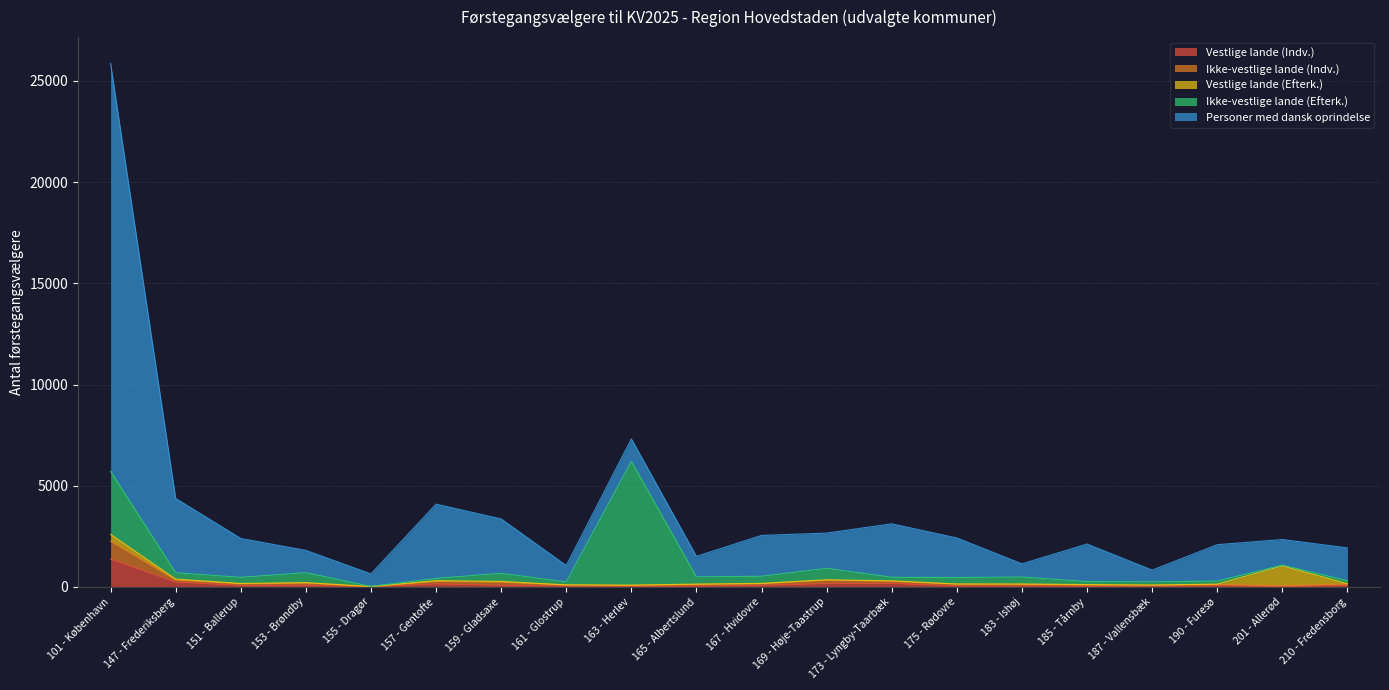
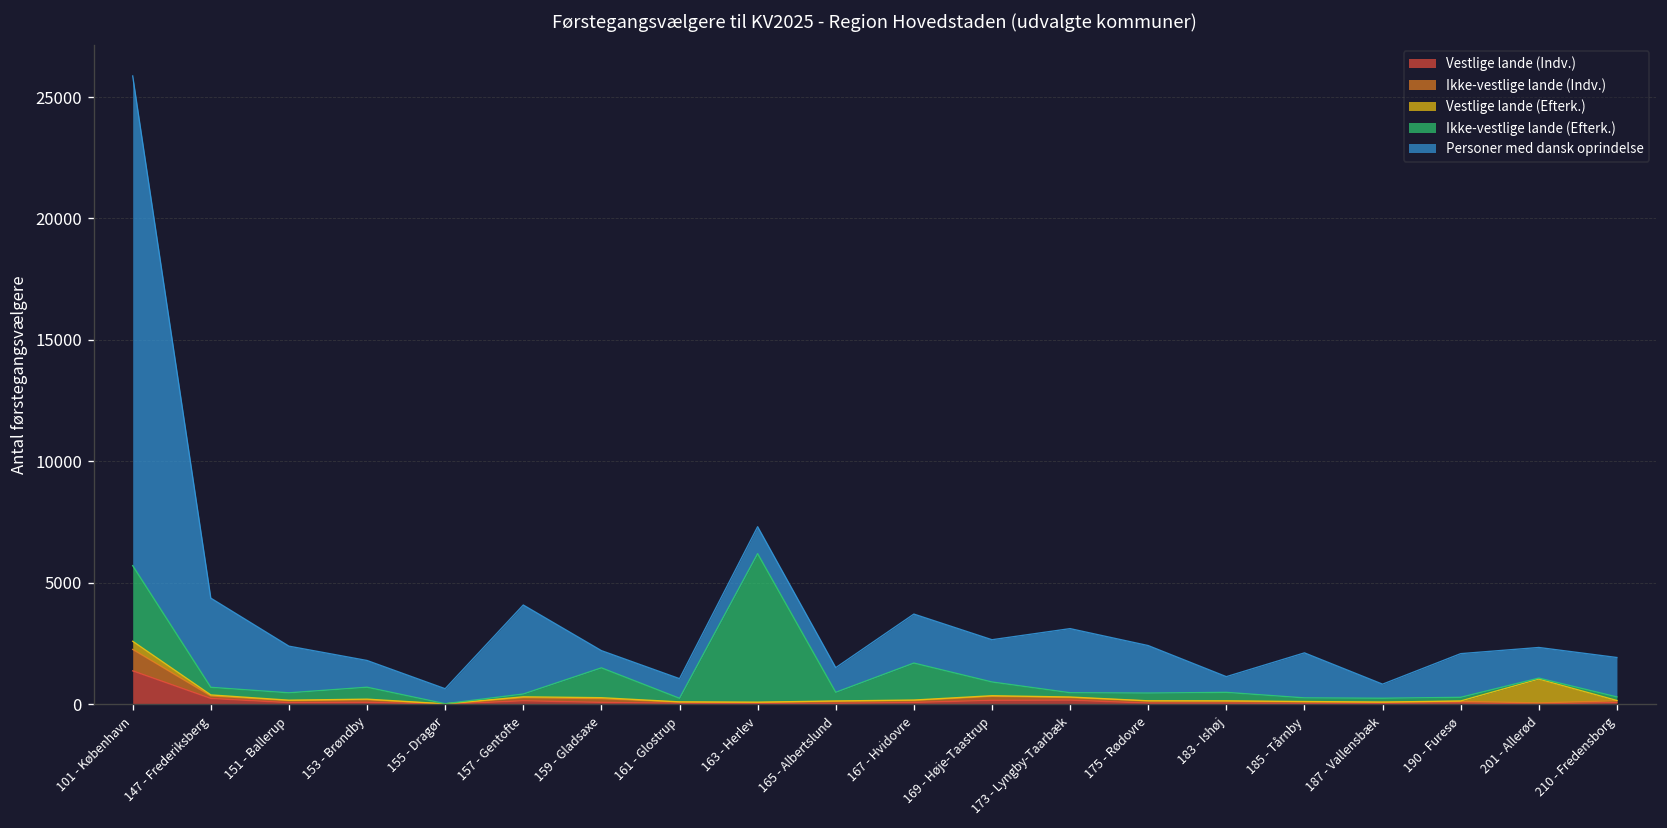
Ikke-vestlige lande (Efterk.), 159 - Gladsaxe: 400 -> 1200
Personer med dansk oprindelse, 159 - Gladsaxe: 2700 -> 700
Ikke-vestlige lande (Efterk.), 167 - Hvidovre: 400 -> 1500
